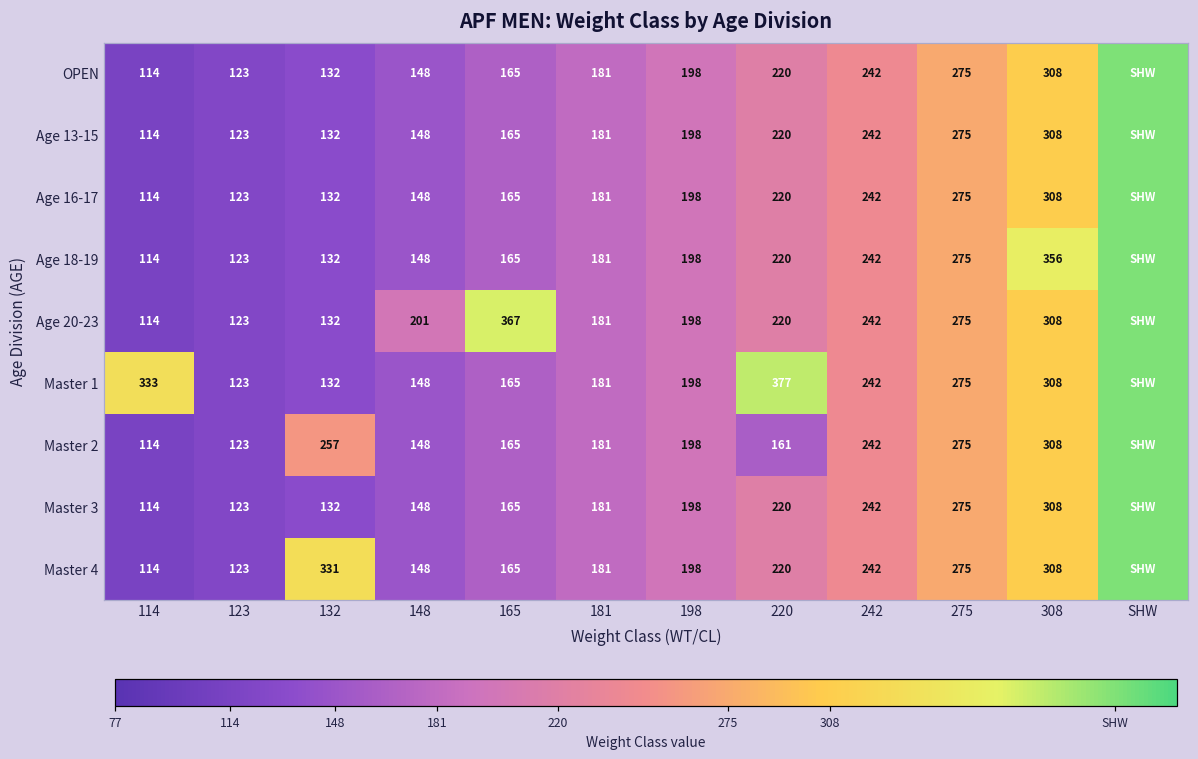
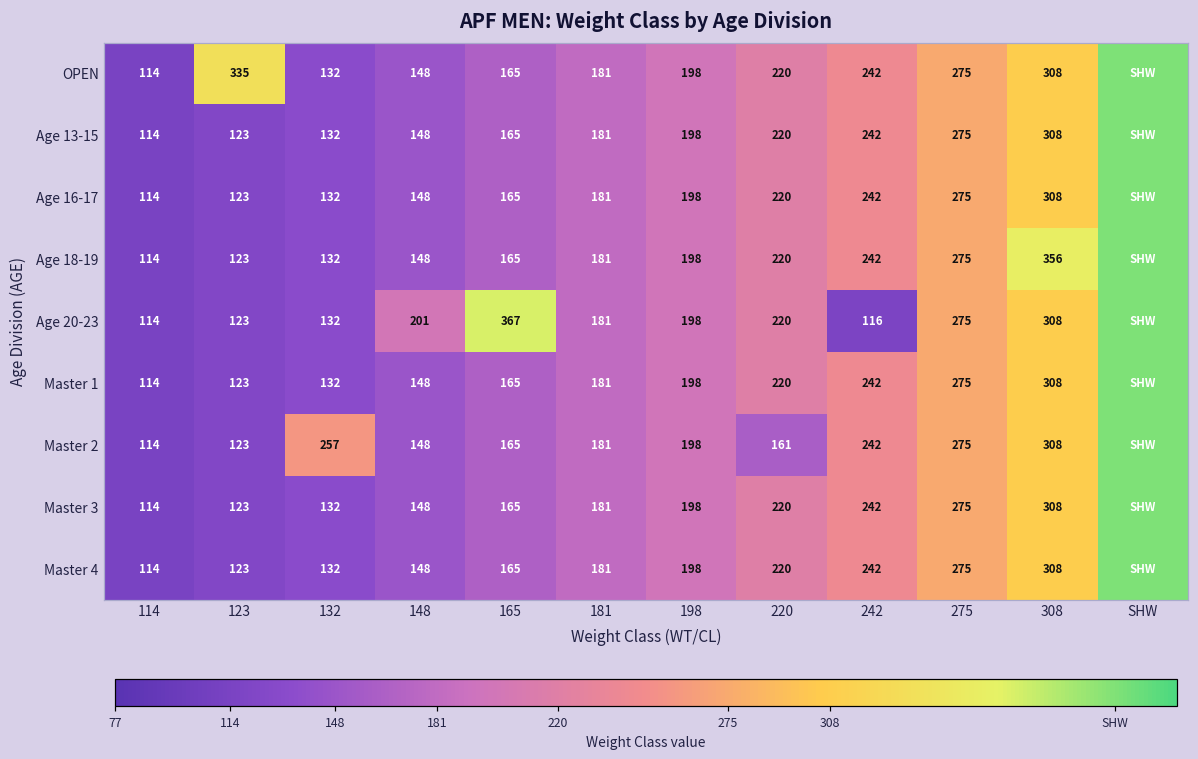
OPEN, 123: 123 -> 335
Age 20-23, 242: 242 -> 116
Master 1, 114: 333 -> 114
Master 1, 220: 377 -> 220
Master 4, 132: 331 -> 132
